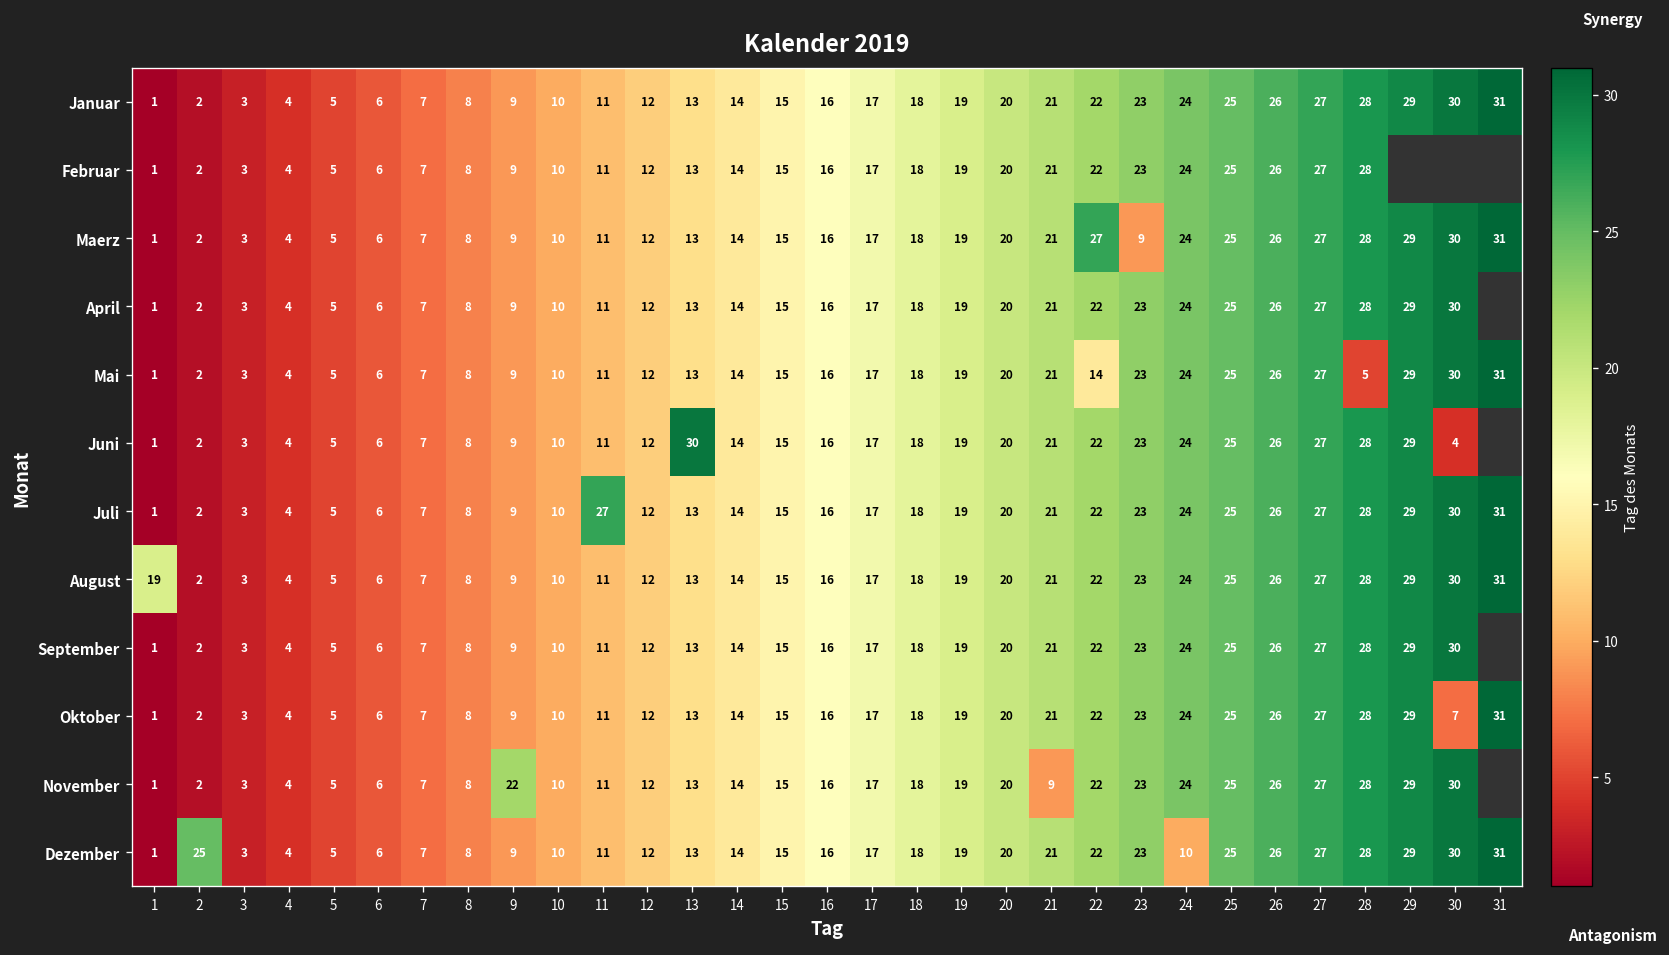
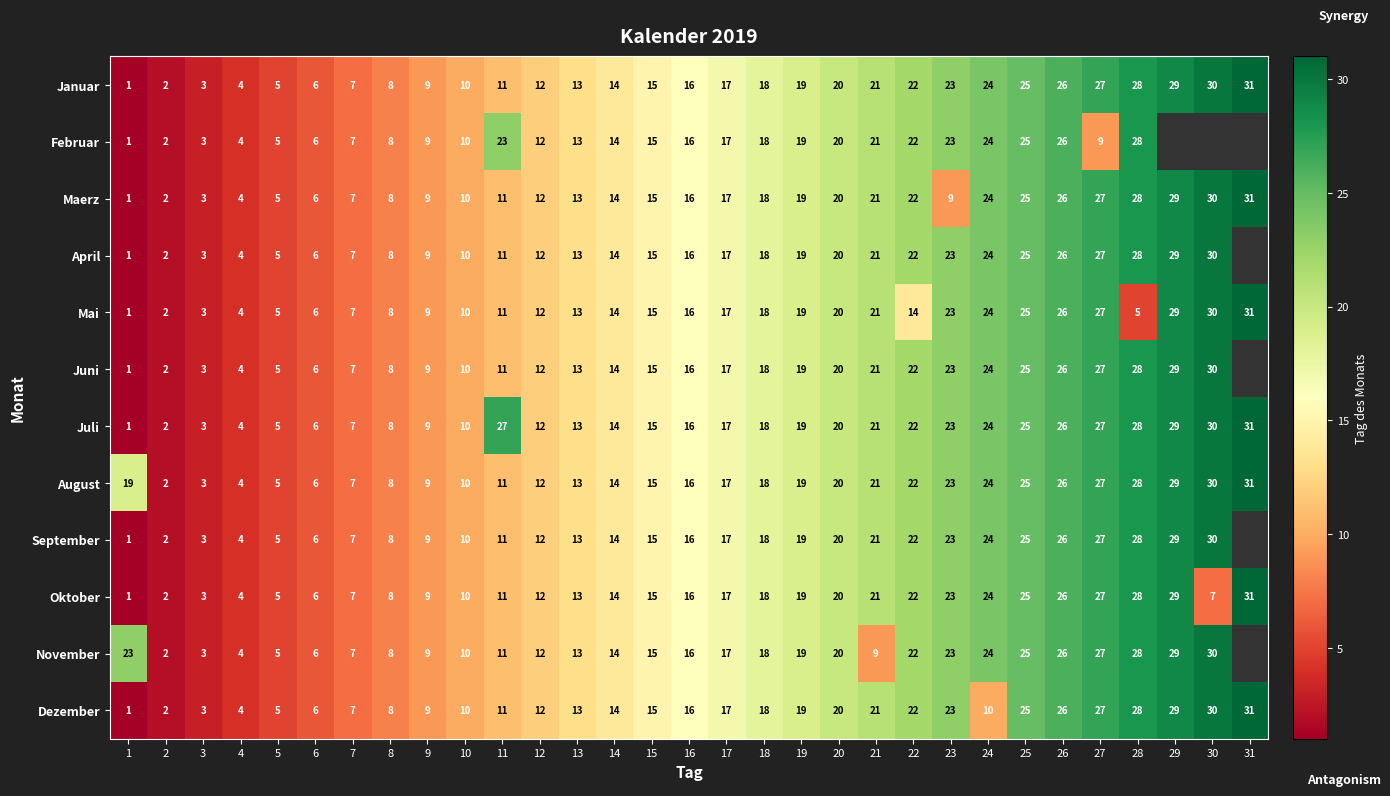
Februar, 11: 11 -> 23
Februar, 27: 27 -> 9
Maerz, 22: 27 -> 22
Juni, 13: 30 -> 13
Juni, 30: 4 -> 30
November, 1: 1 -> 23
November, 9: 22 -> 9
Dezember, 2: 25 -> 2
